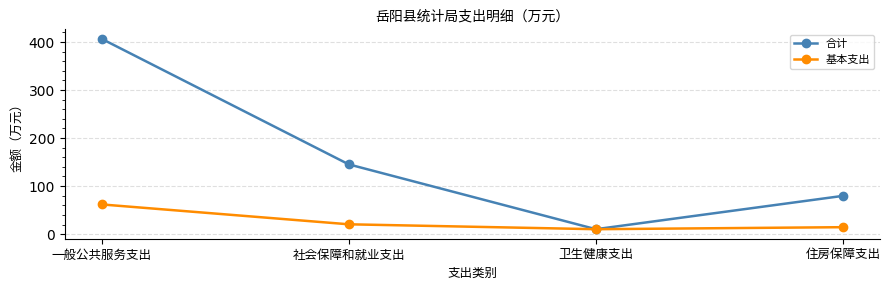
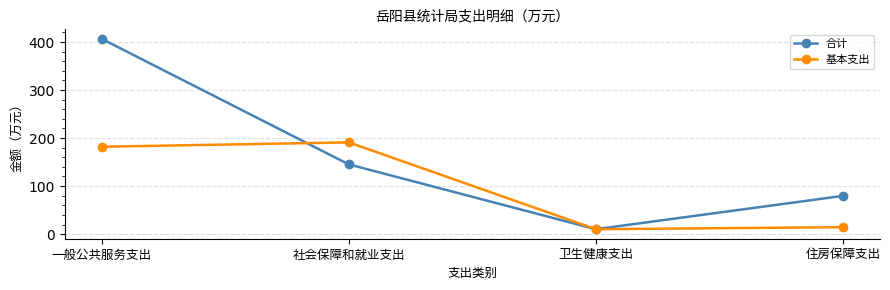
基本支出, 一般公共服务支出: 60 -> 180
基本支出, 社会保障和就业支出: 20 -> 190
